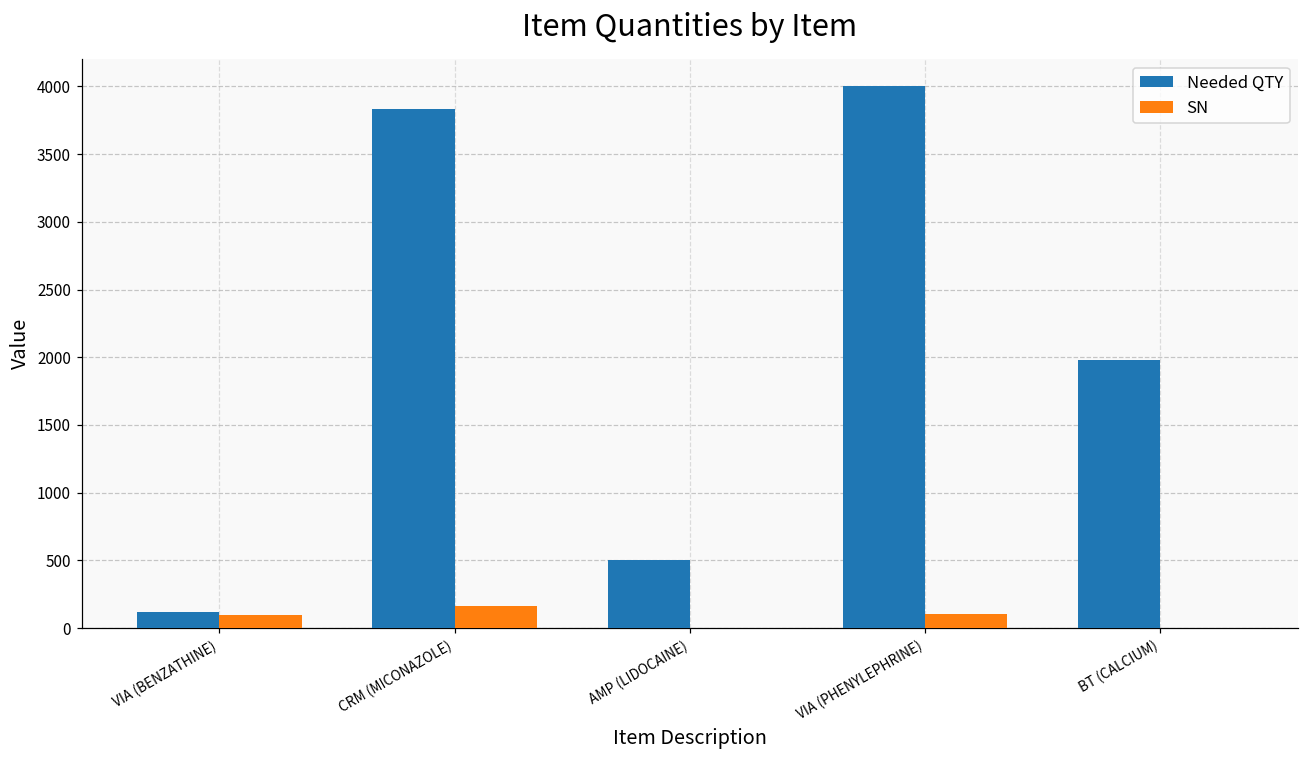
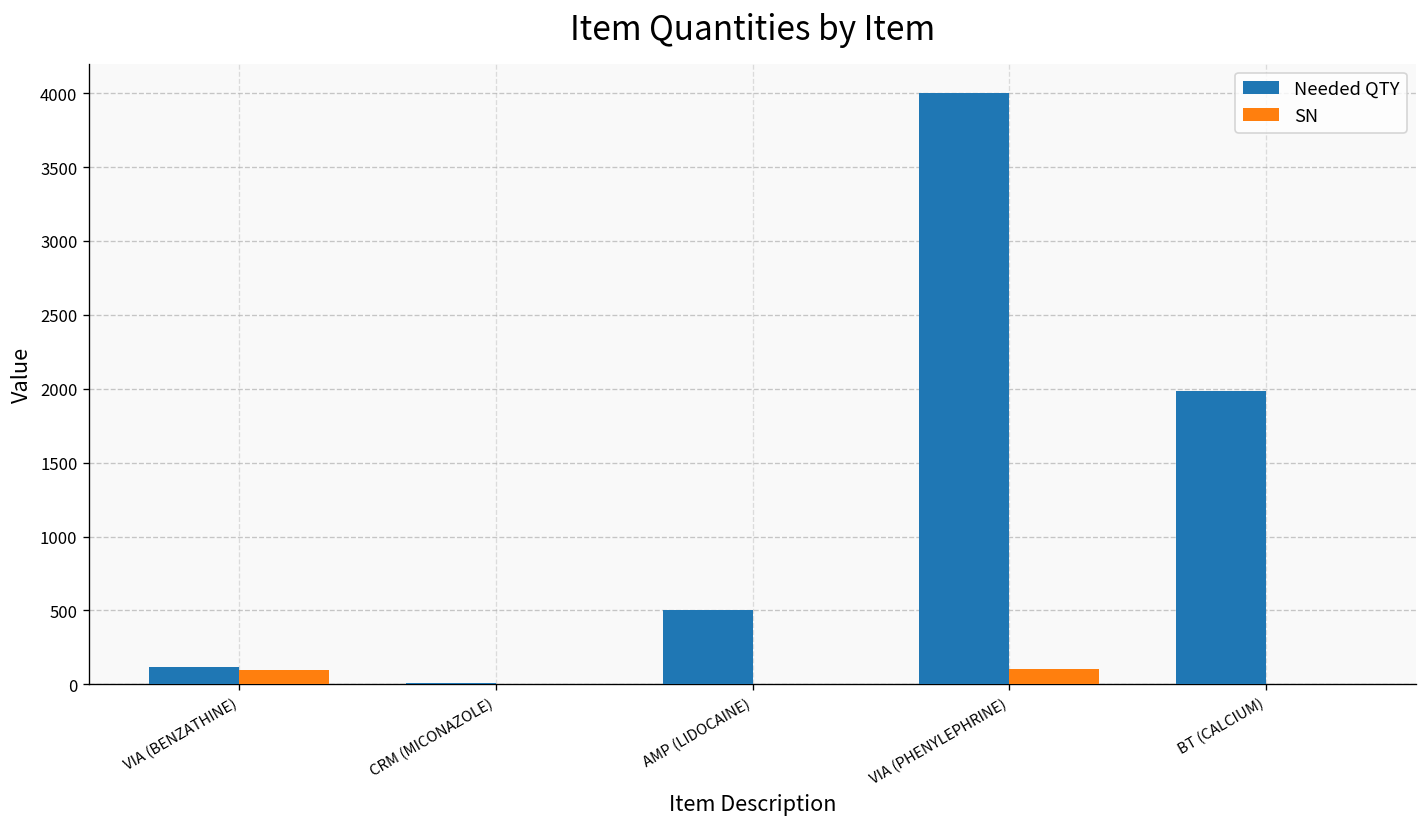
Needed QTY, CRM (MICONAZOLE): 3830 -> 10
SN, CRM (MICONAZOLE): 160 -> 0
